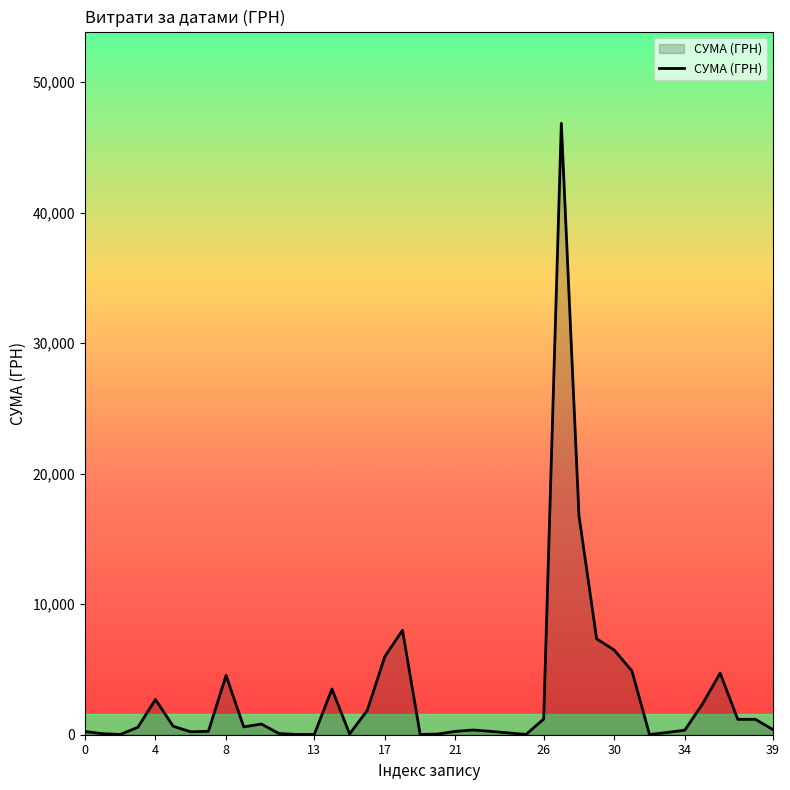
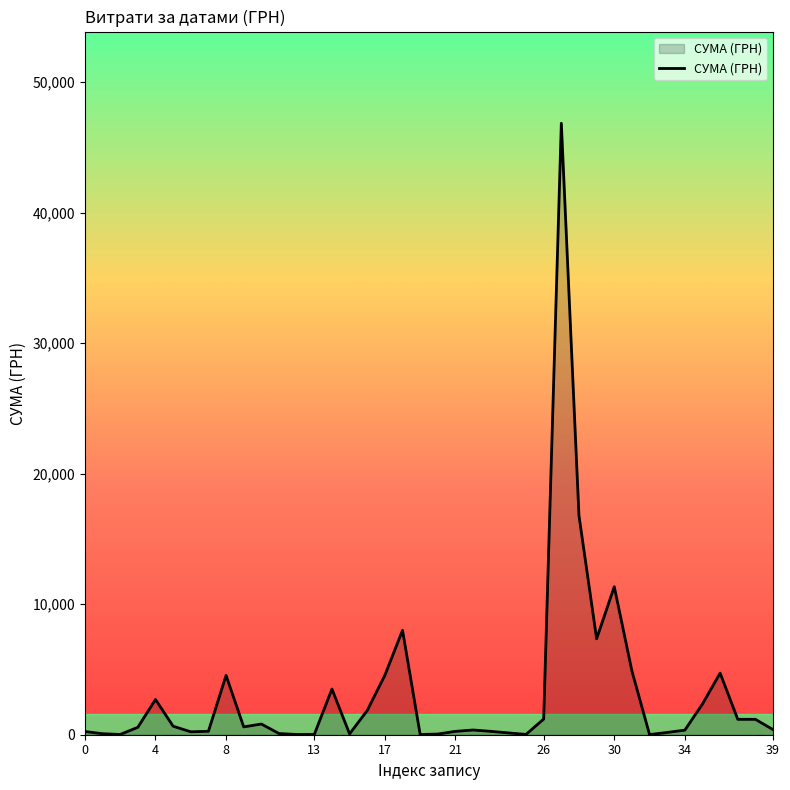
17: 6,000 -> 4,600
30: 6,500 -> 11,300
